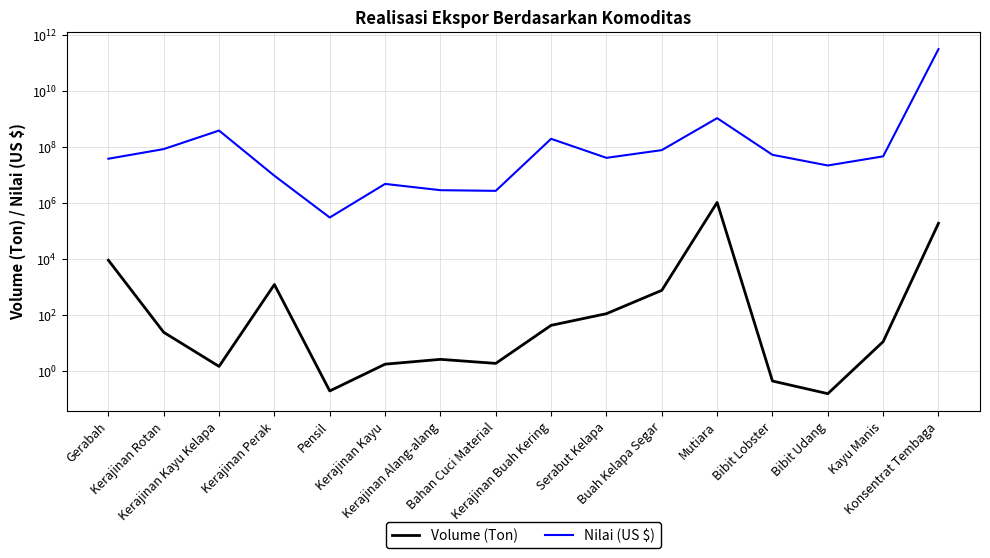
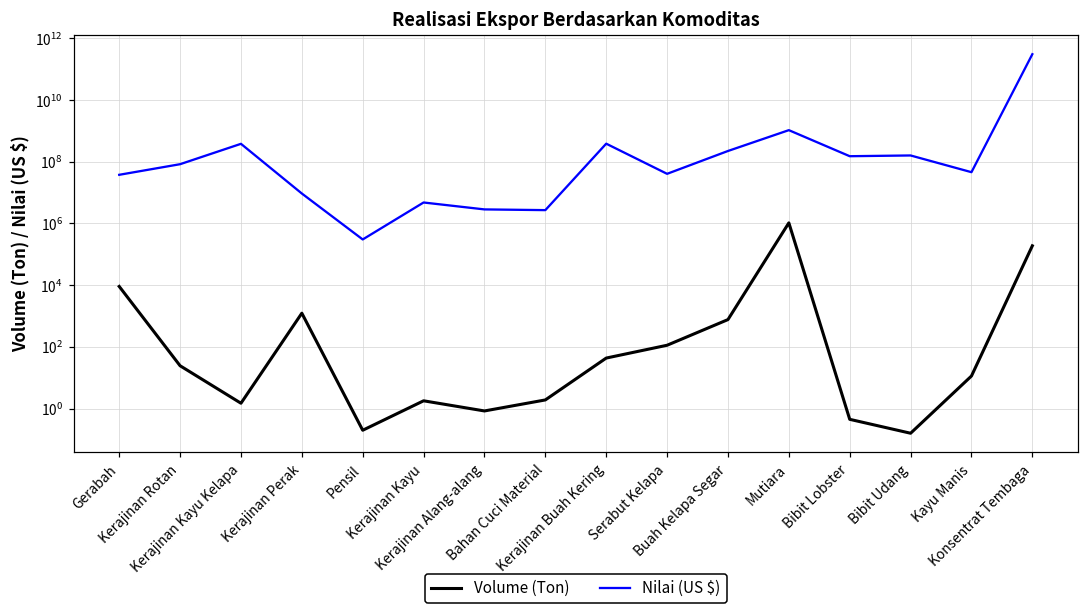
Volume (Ton), Kerajinan Alang-alang: 3 -> 0.8
Nilai (US $), Kerajinan Buah Kering: 200000000 -> 400000000
Nilai (US $), Buah Kelapa Segar: 80000000 -> 200000000
Nilai (US $), Bibit Lobster: 50000000 -> 200000000
Nilai (US $), Bibit Udang: 20000000 -> 200000000
